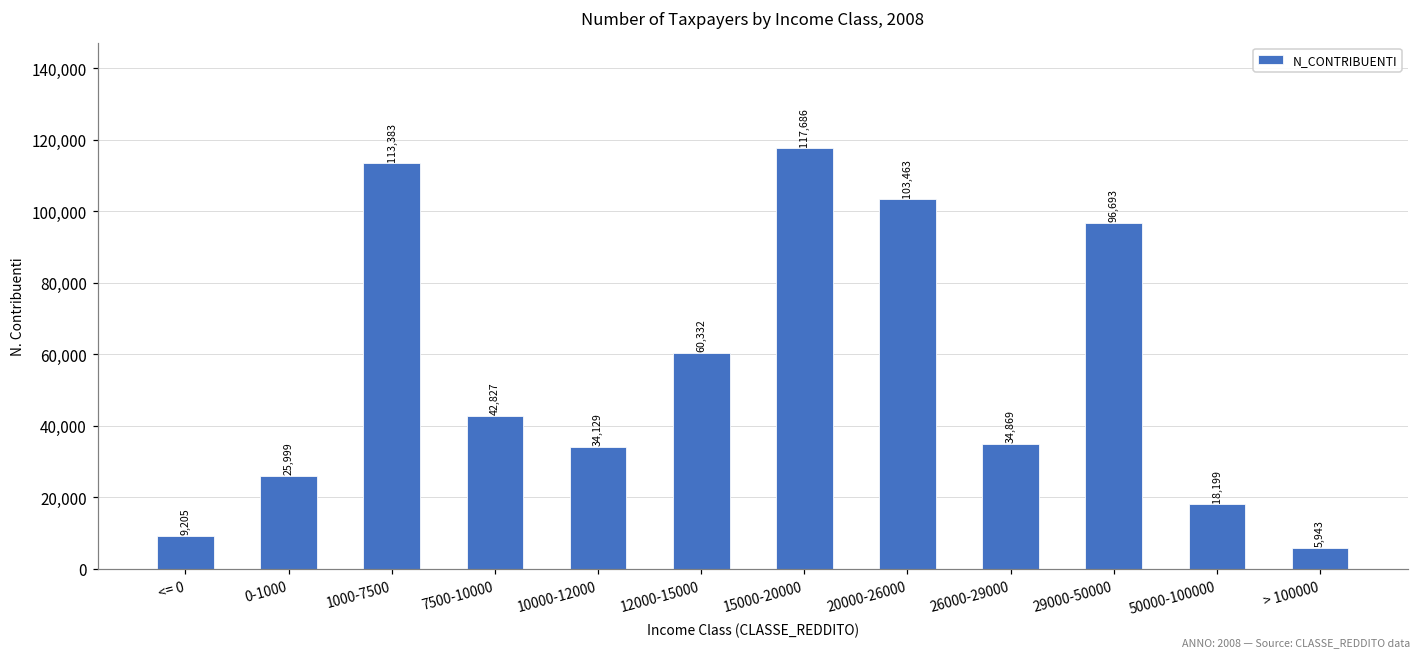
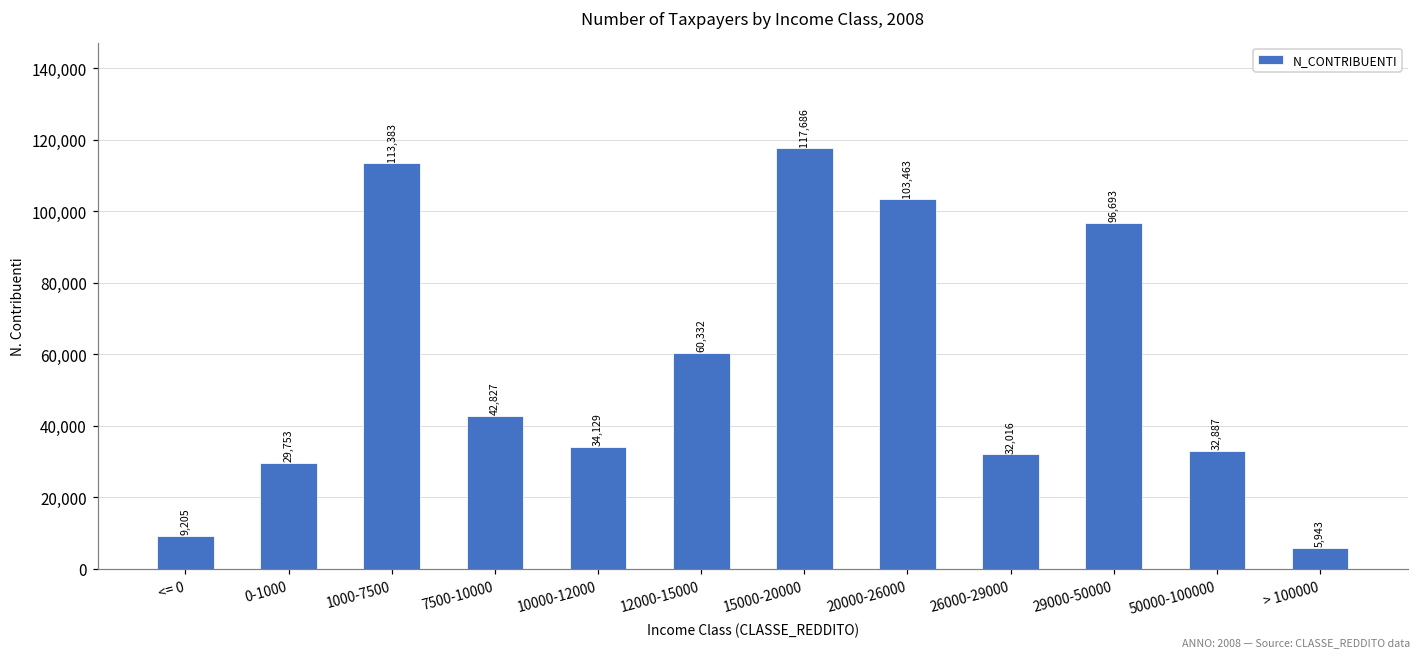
0-1000: 25,999 -> 29,753
26000-29000: 34,869 -> 32,016
50000-100000: 18,199 -> 32,887
